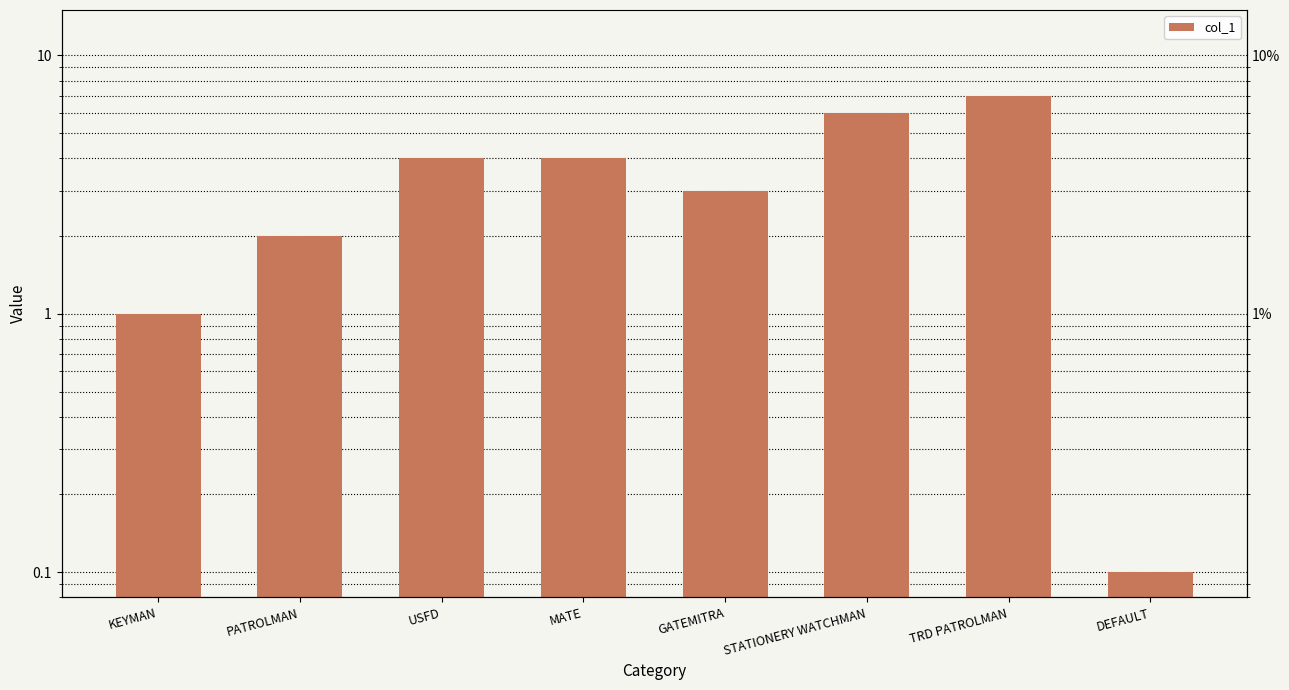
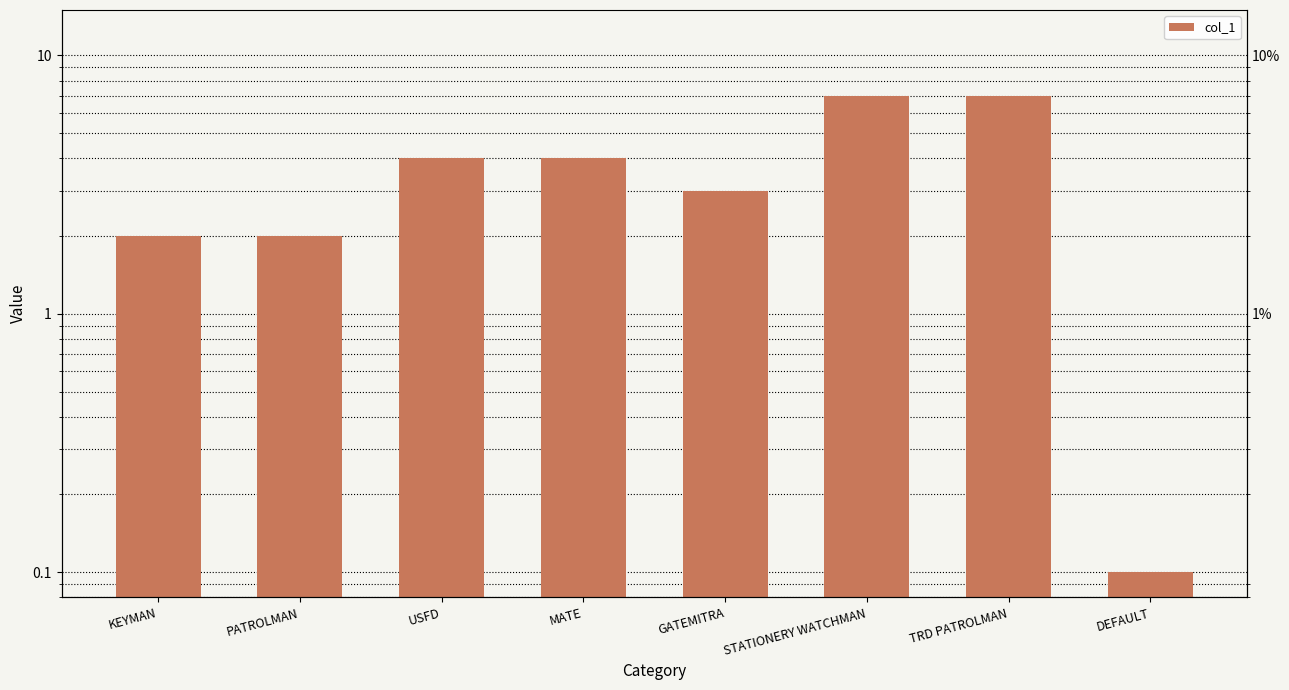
KEYMAN: 1 -> 2
STATIONERY WATCHMAN: 6 -> 7
